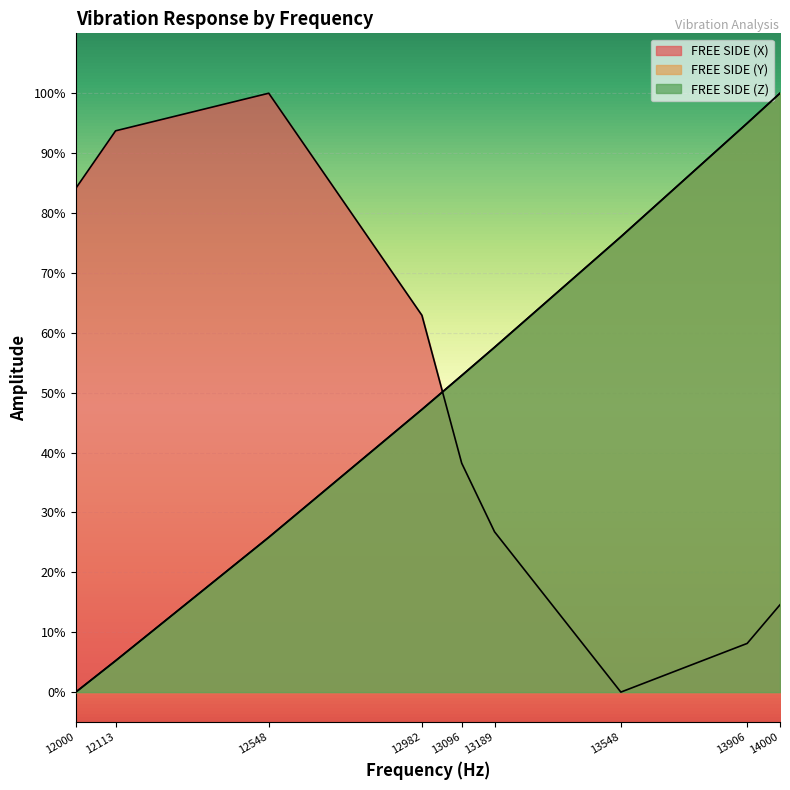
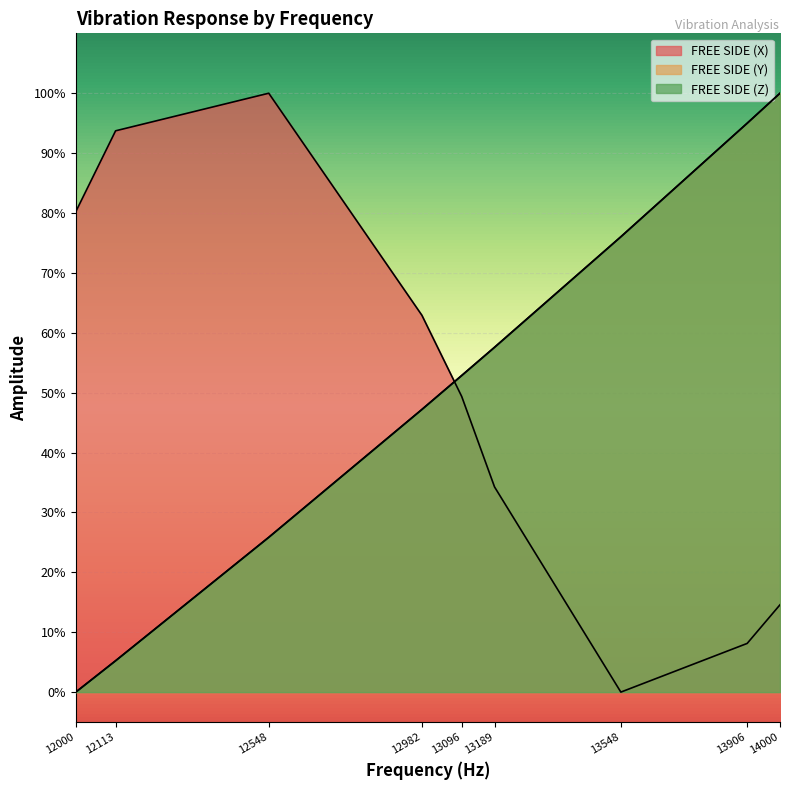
FREE SIDE (X), 12000: 84% -> 80%
FREE SIDE (X), 13096: 38% -> 49%
FREE SIDE (X), 13189: 27% -> 34%
